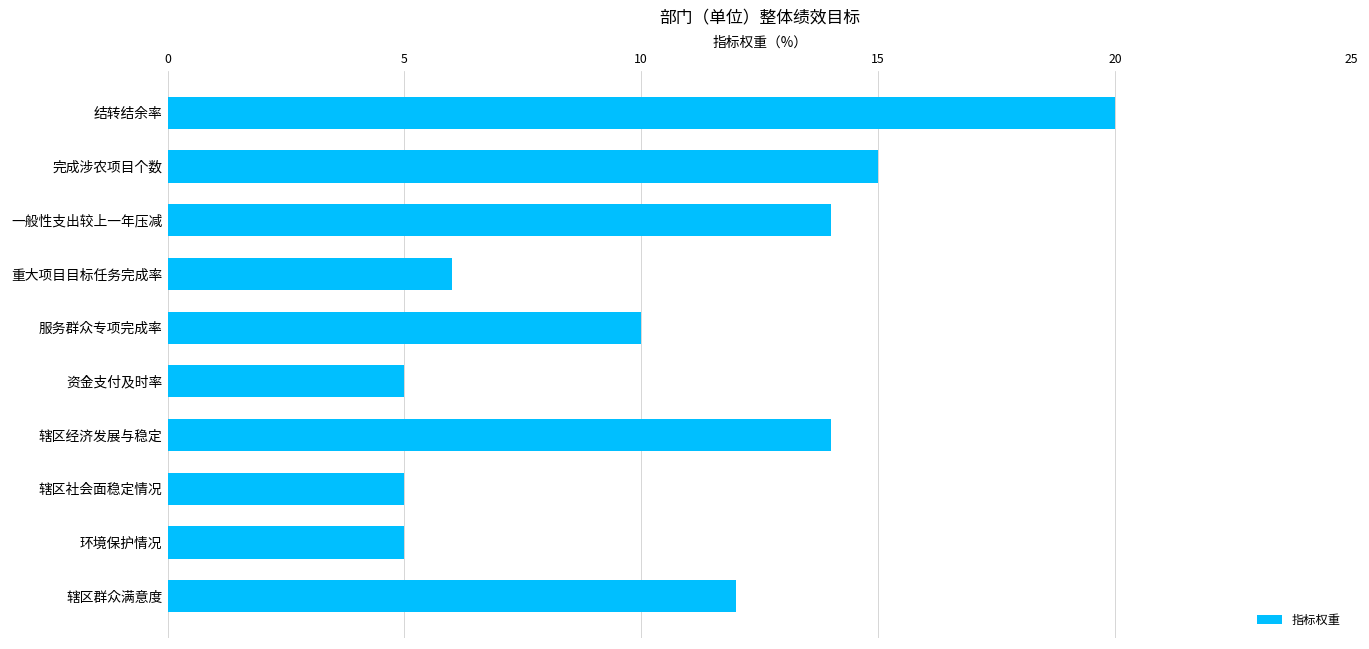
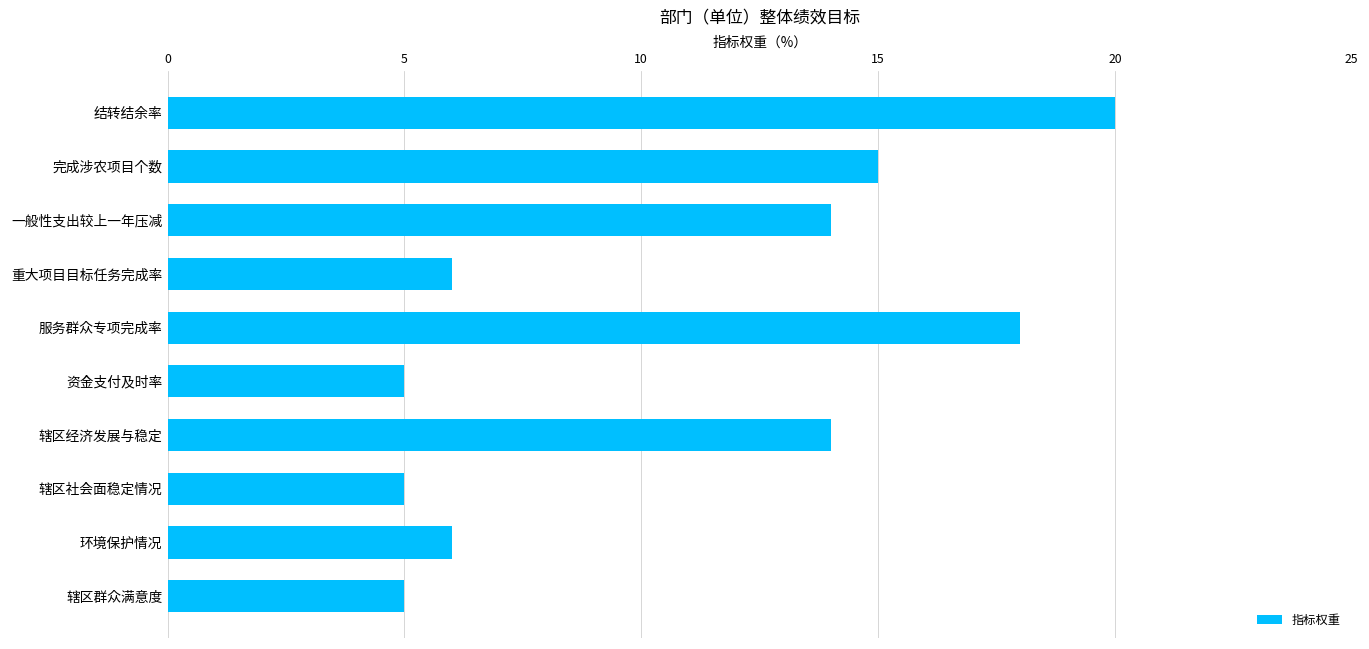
服务群众专项完成率: 10 -> 18
环境保护情况: 5 -> 6
辖区群众满意度: 12 -> 5
